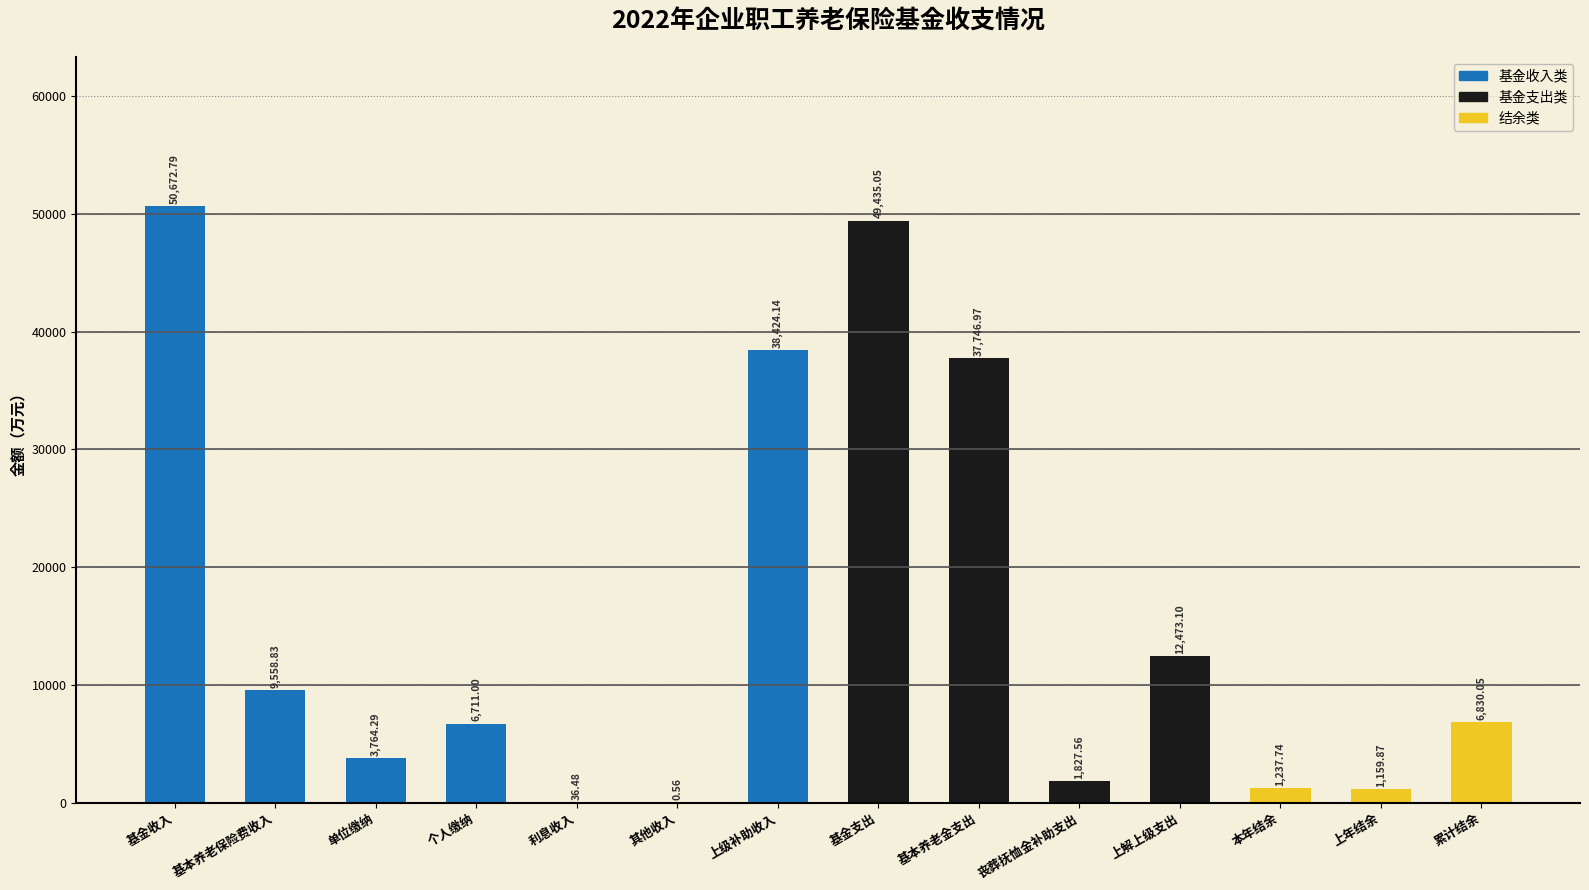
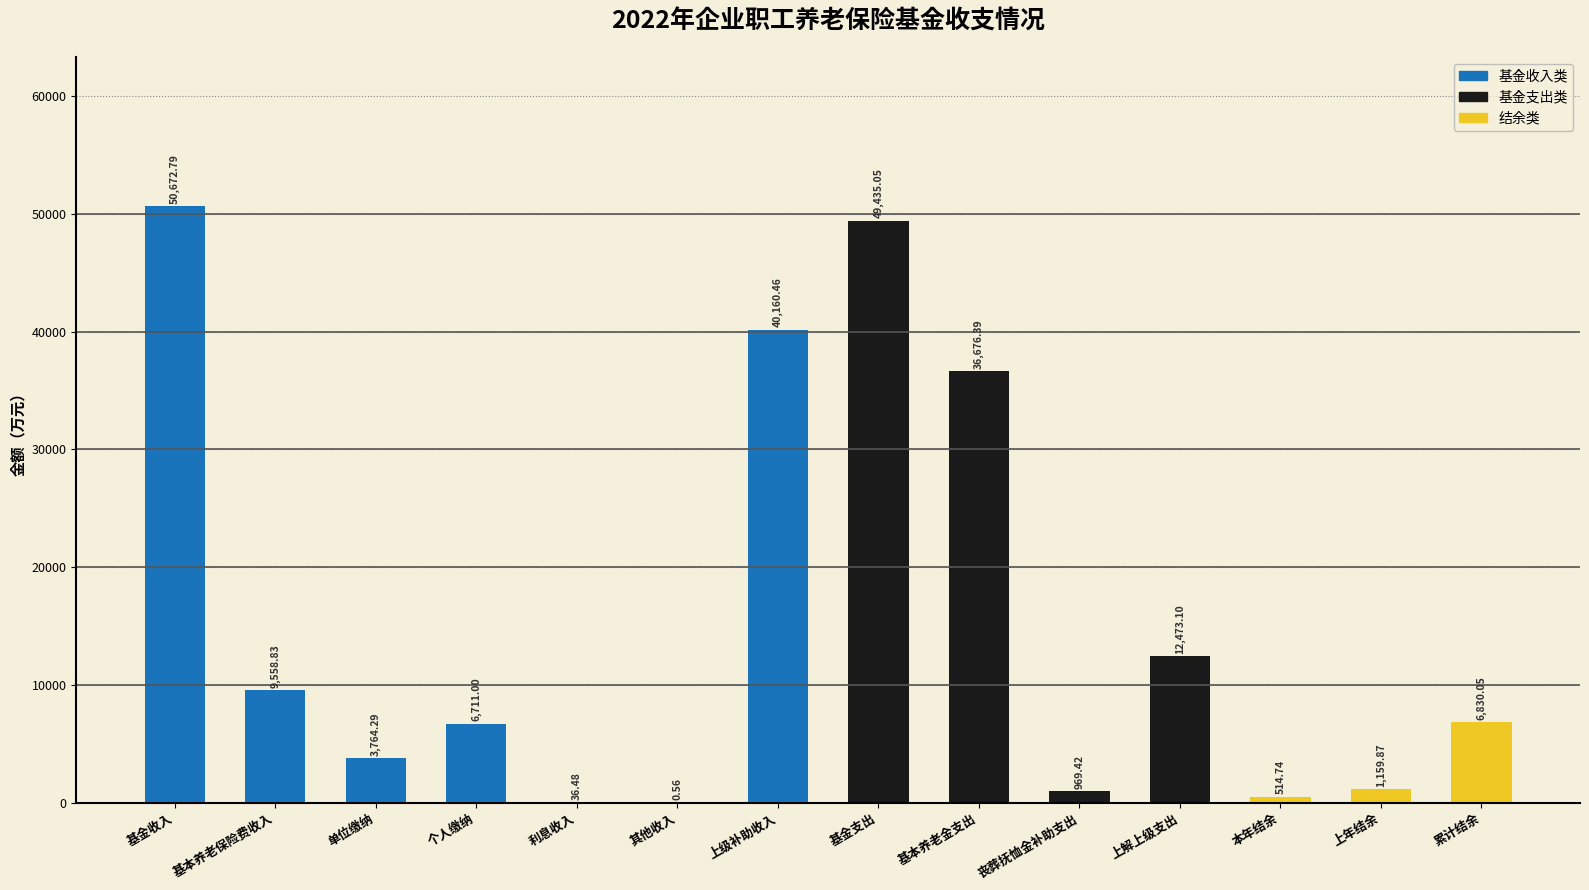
上级补助收入: 38,424.14 -> 40,160.46
基本养老金支出: 37,746.97 -> 36,676.39
丧葬抚恤金补助支出: 1,827.56 -> 969.42
本年结余: 1,237.74 -> 514.74
